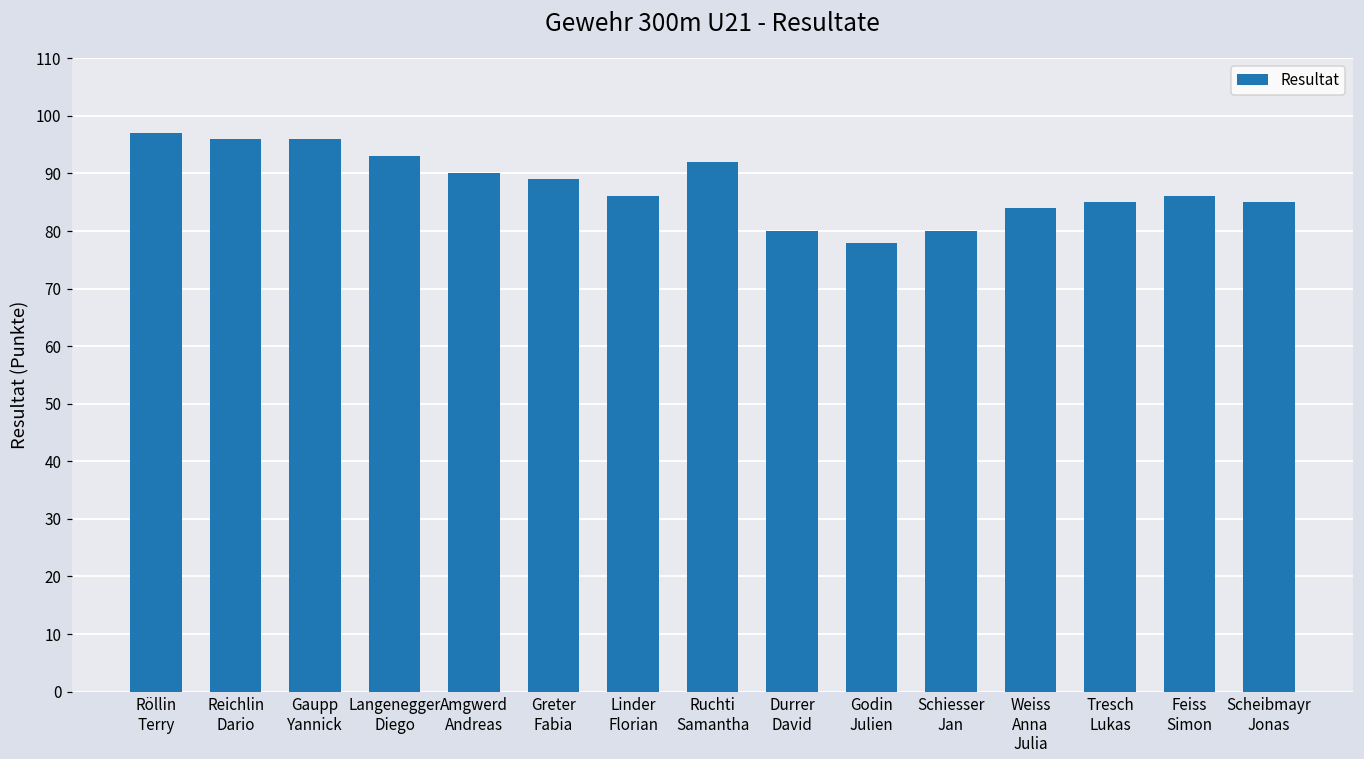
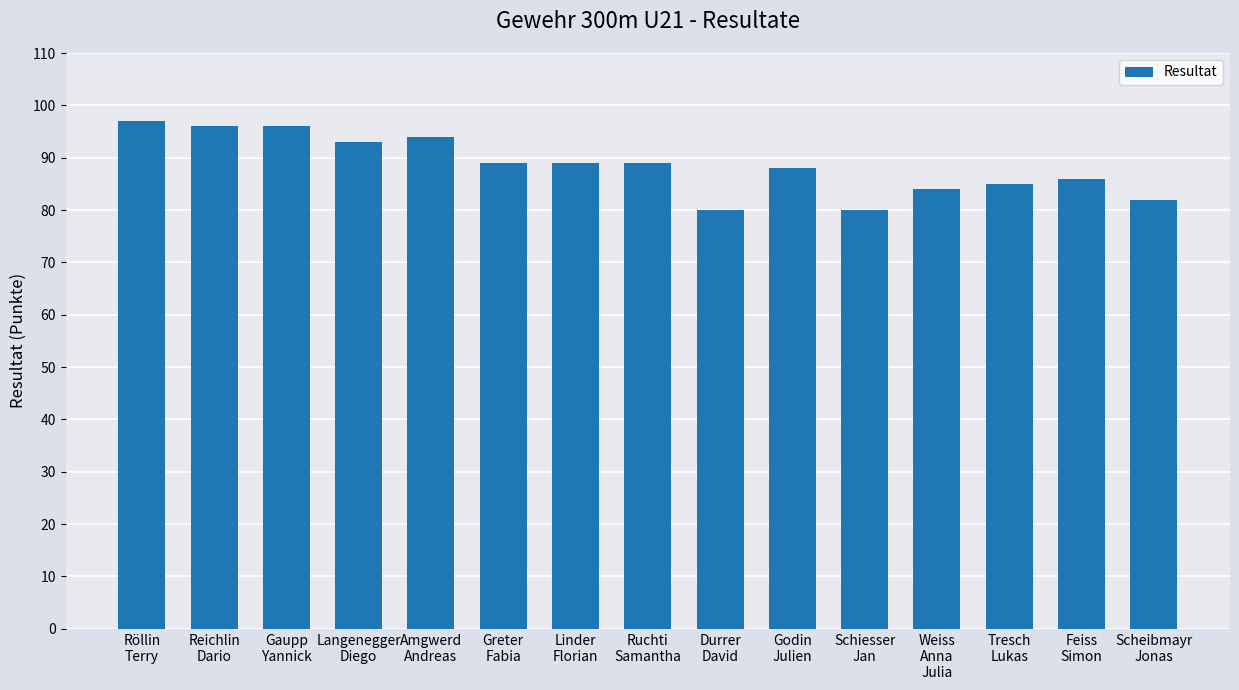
Amgwerd Andreas: 90 -> 94
Linder Florian: 86 -> 89
Ruchti Samantha: 92 -> 89
Godin Julien: 78 -> 88
Scheibmayr Jonas: 85 -> 82
